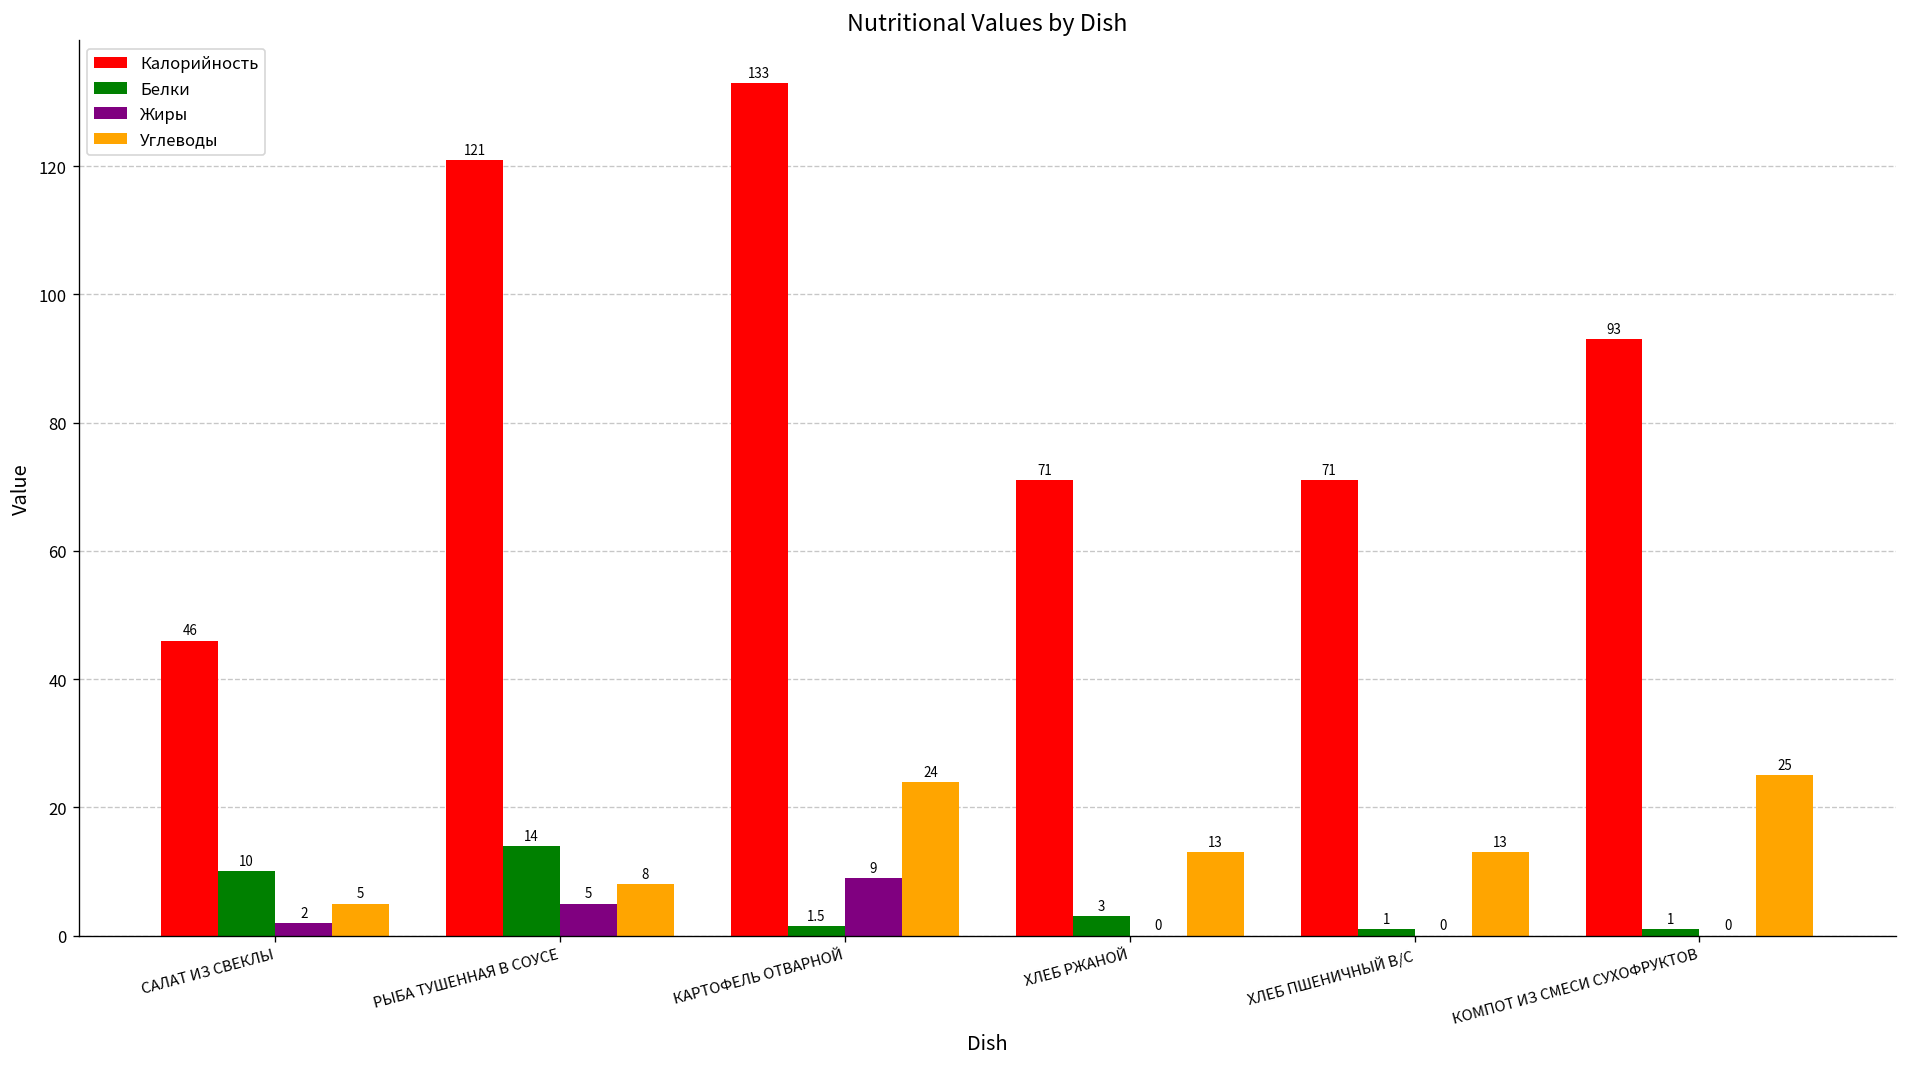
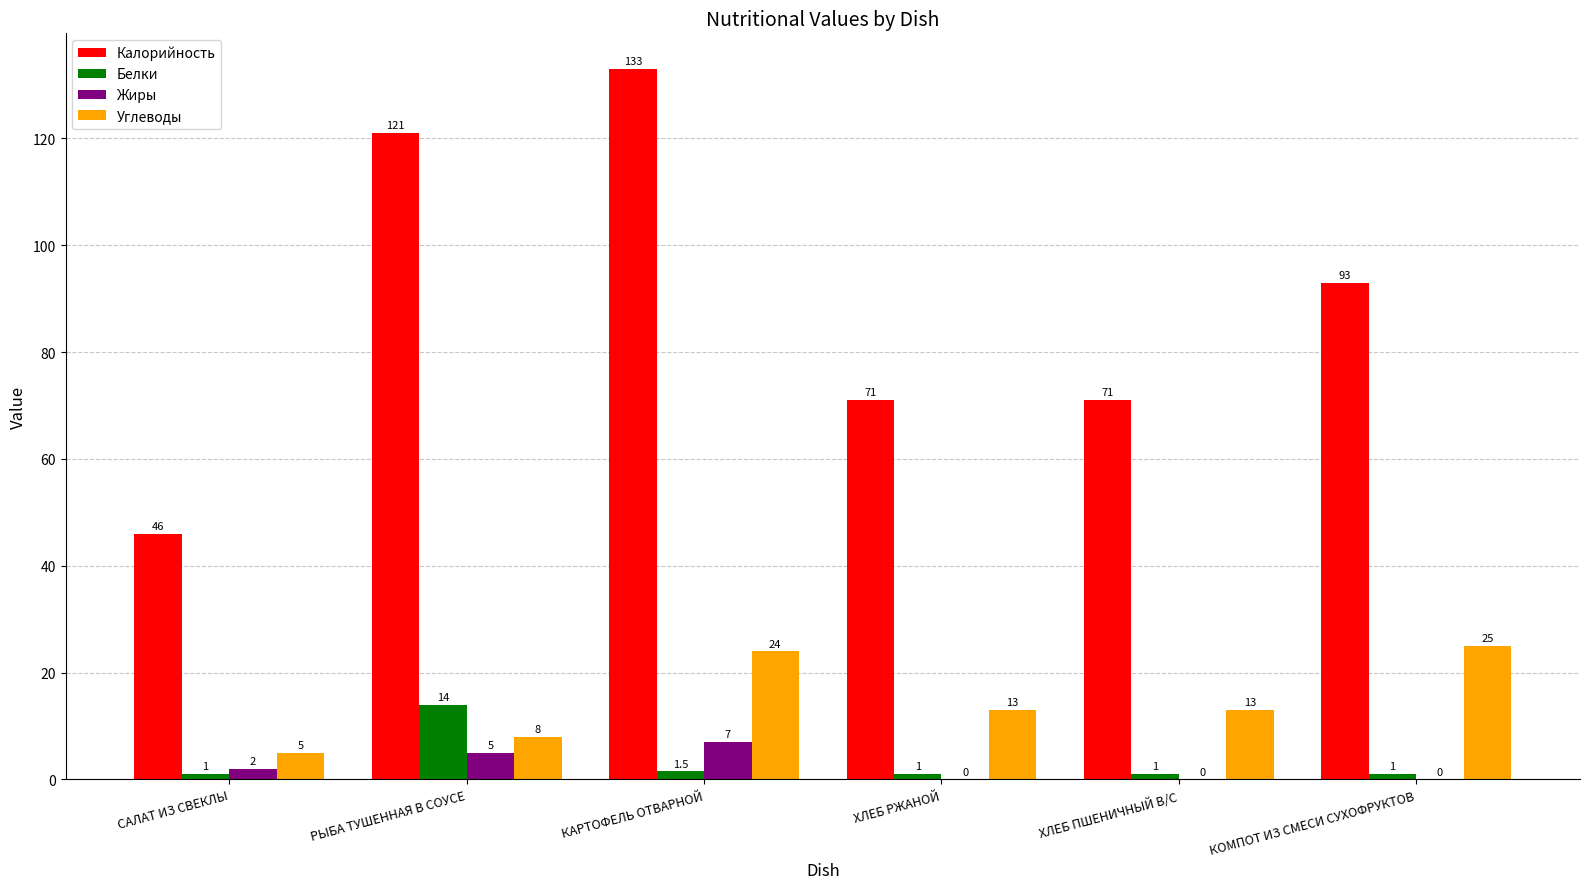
Белки, САЛАТ ИЗ СВЕКЛЫ: 10 -> 1
Жиры, КАРТОФЕЛЬ ОТВАРНОЙ: 9 -> 7
Белки, ХЛЕБ РЖАНОЙ: 3 -> 1
